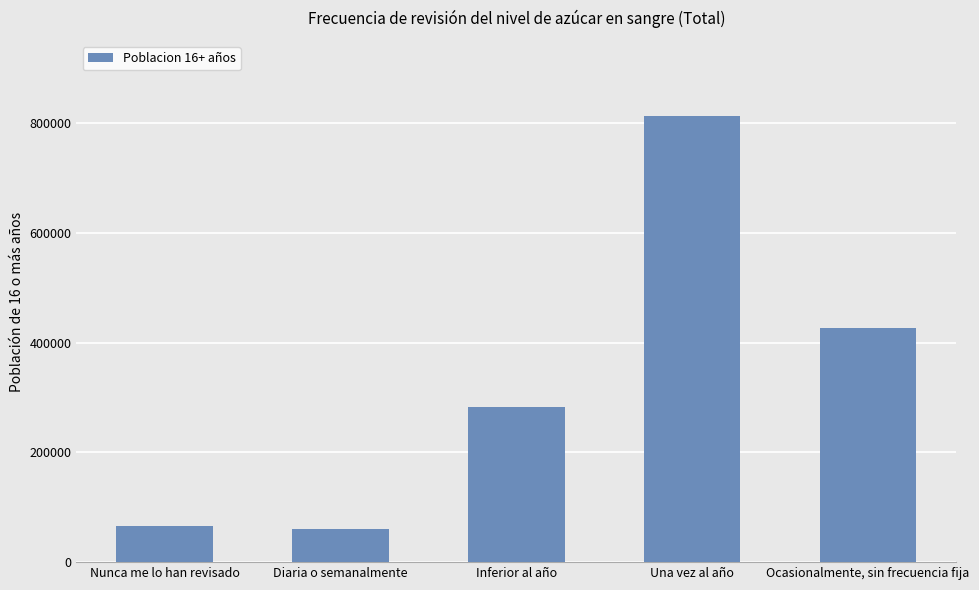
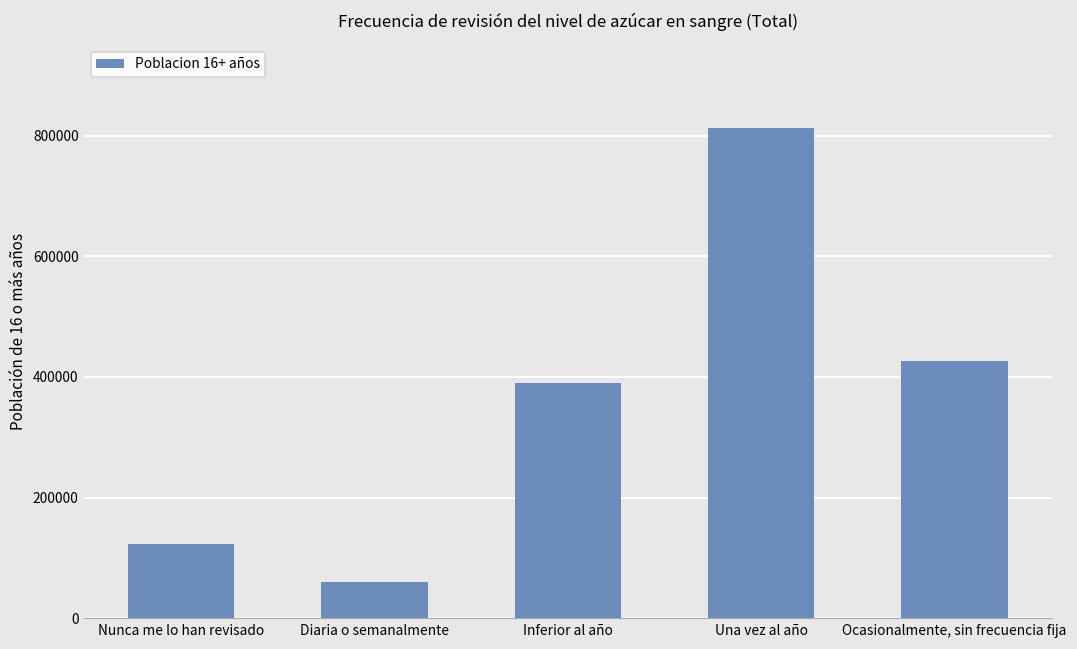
Nunca me lo han revisado: 70000 -> 120000
Inferior al año: 280000 -> 390000
